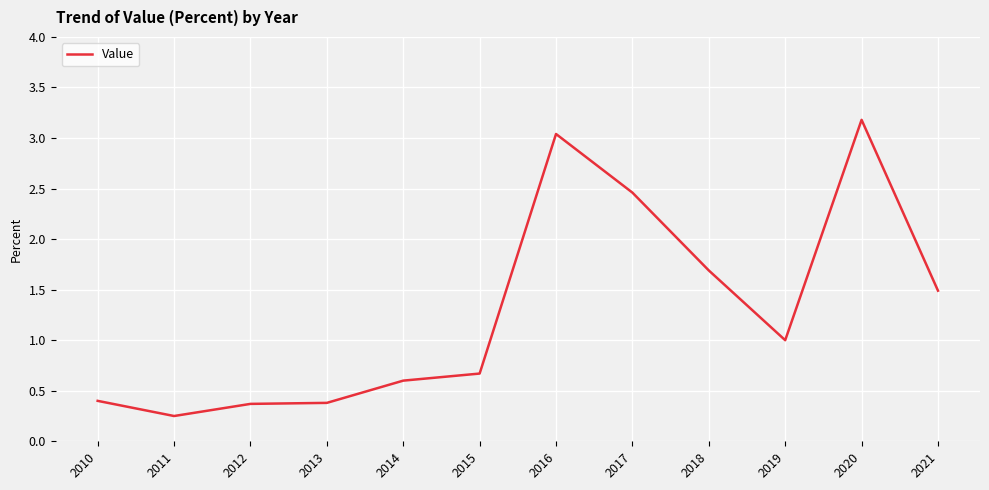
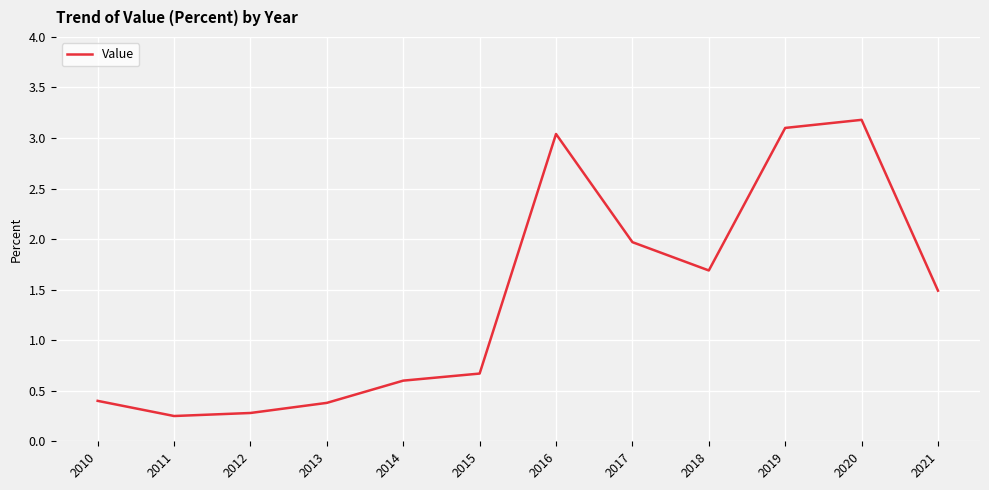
2012: 0.37 -> 0.28
2017: 2.46 -> 1.97
2019: 1.0 -> 3.1
